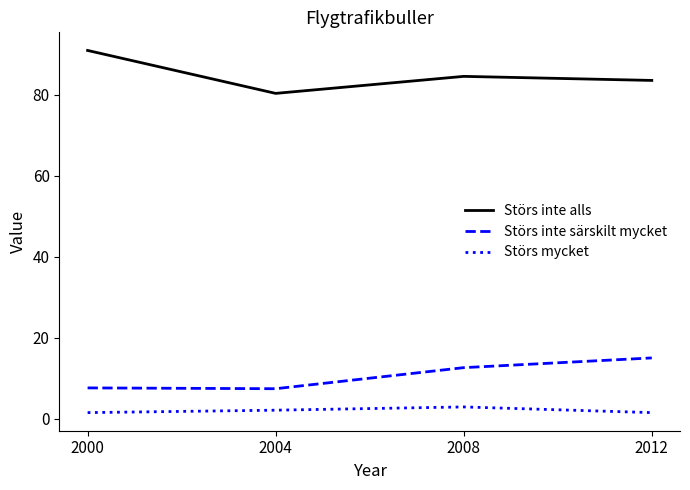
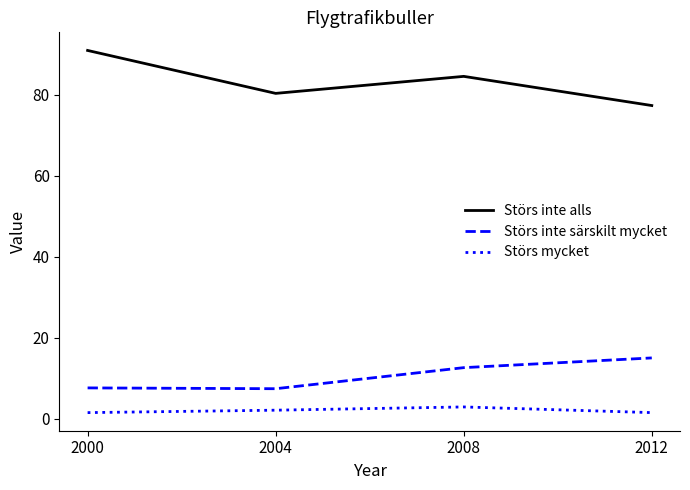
Störs inte alls, 2012: 84 -> 77
